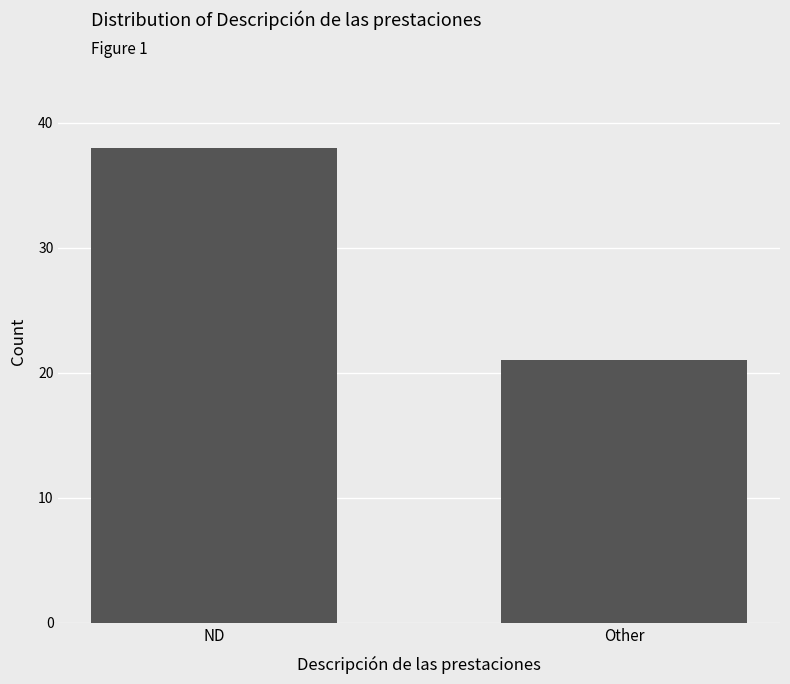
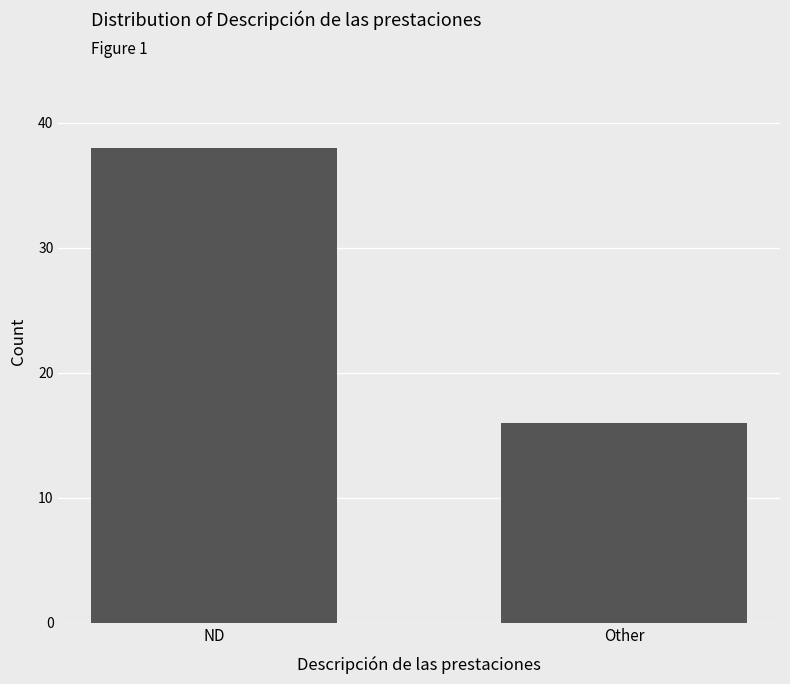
Other: 21 -> 16
